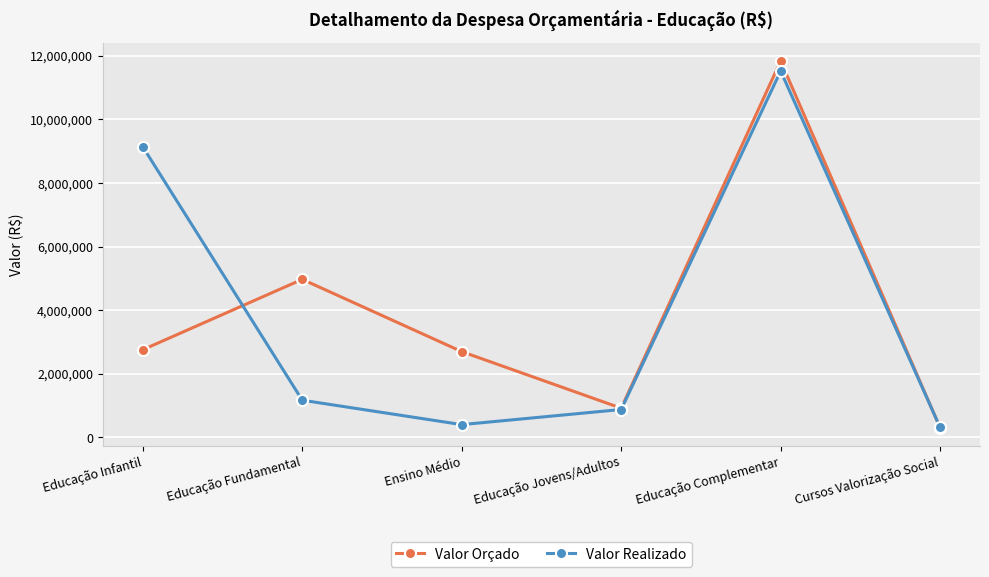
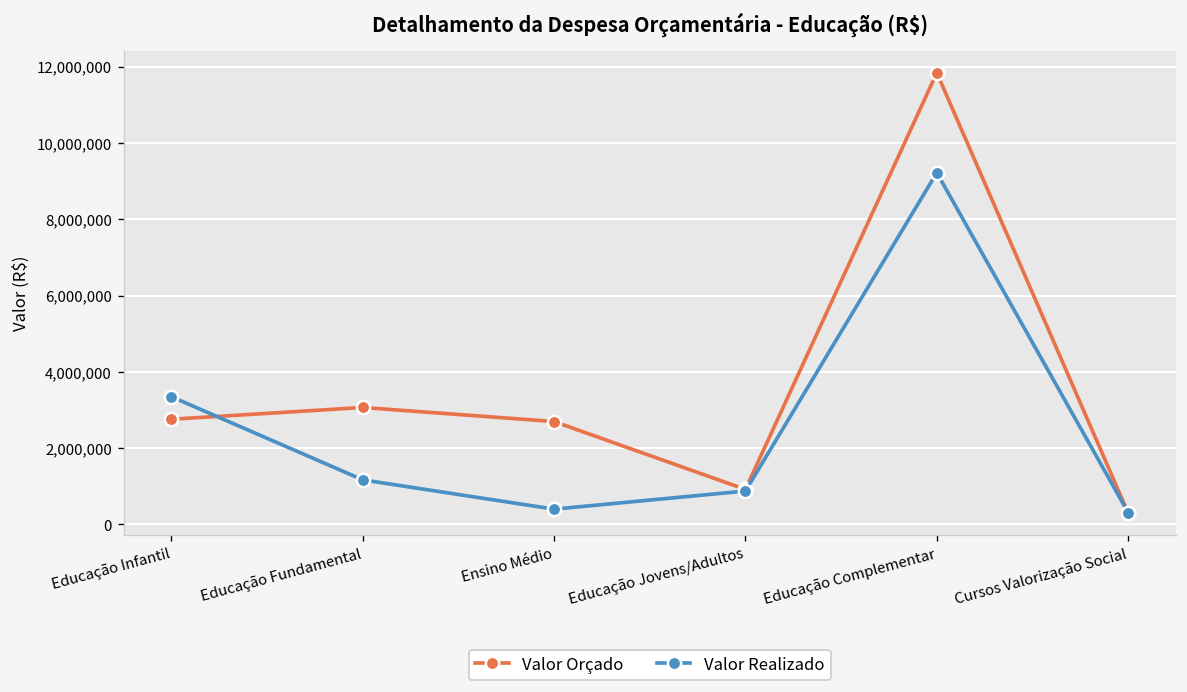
Valor Realizado, Educação Infantil: 9,100,000 -> 3,300,000
Valor Orçado, Educação Fundamental: 5,000,000 -> 3,100,000
Valor Realizado, Educação Complementar: 11,500,000 -> 9,200,000
